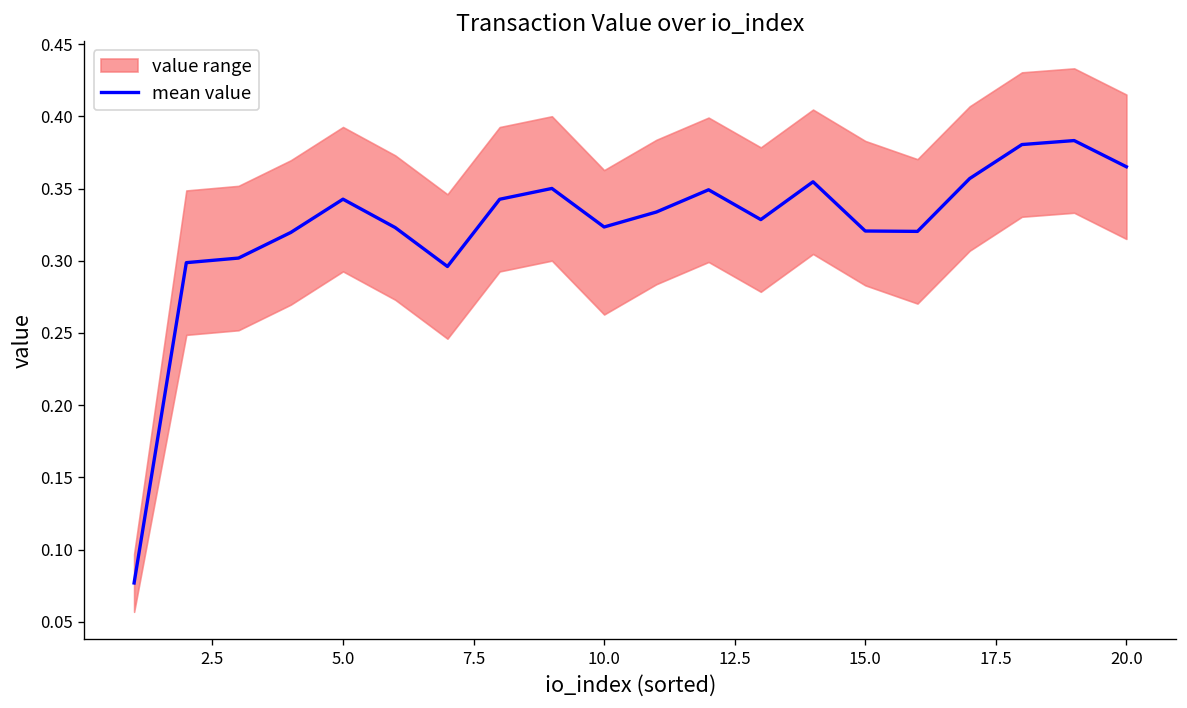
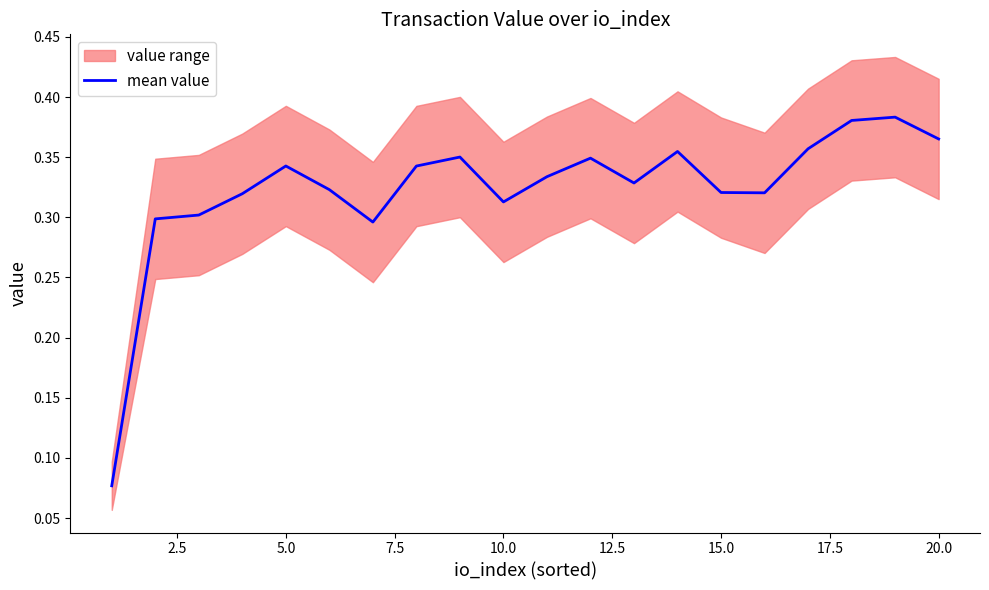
mean value, 10.0: 0.323 -> 0.313
